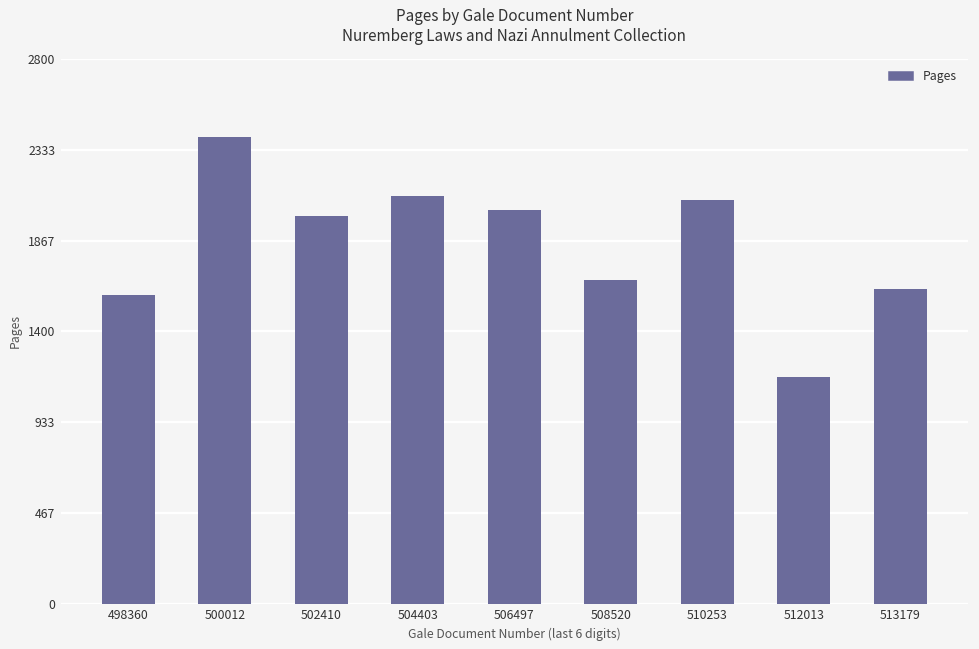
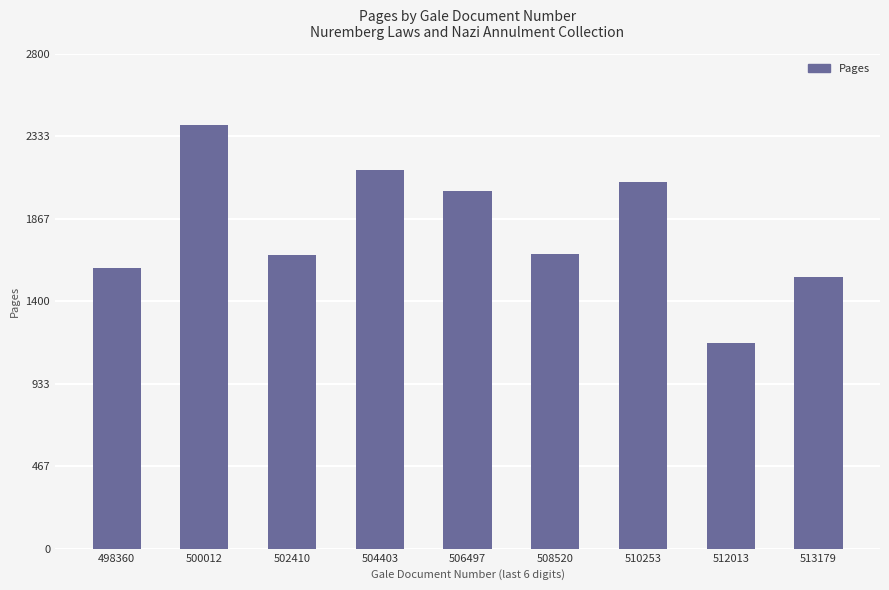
502410: 1990 -> 1660
504403: 2090 -> 2140
513179: 1620 -> 1540
